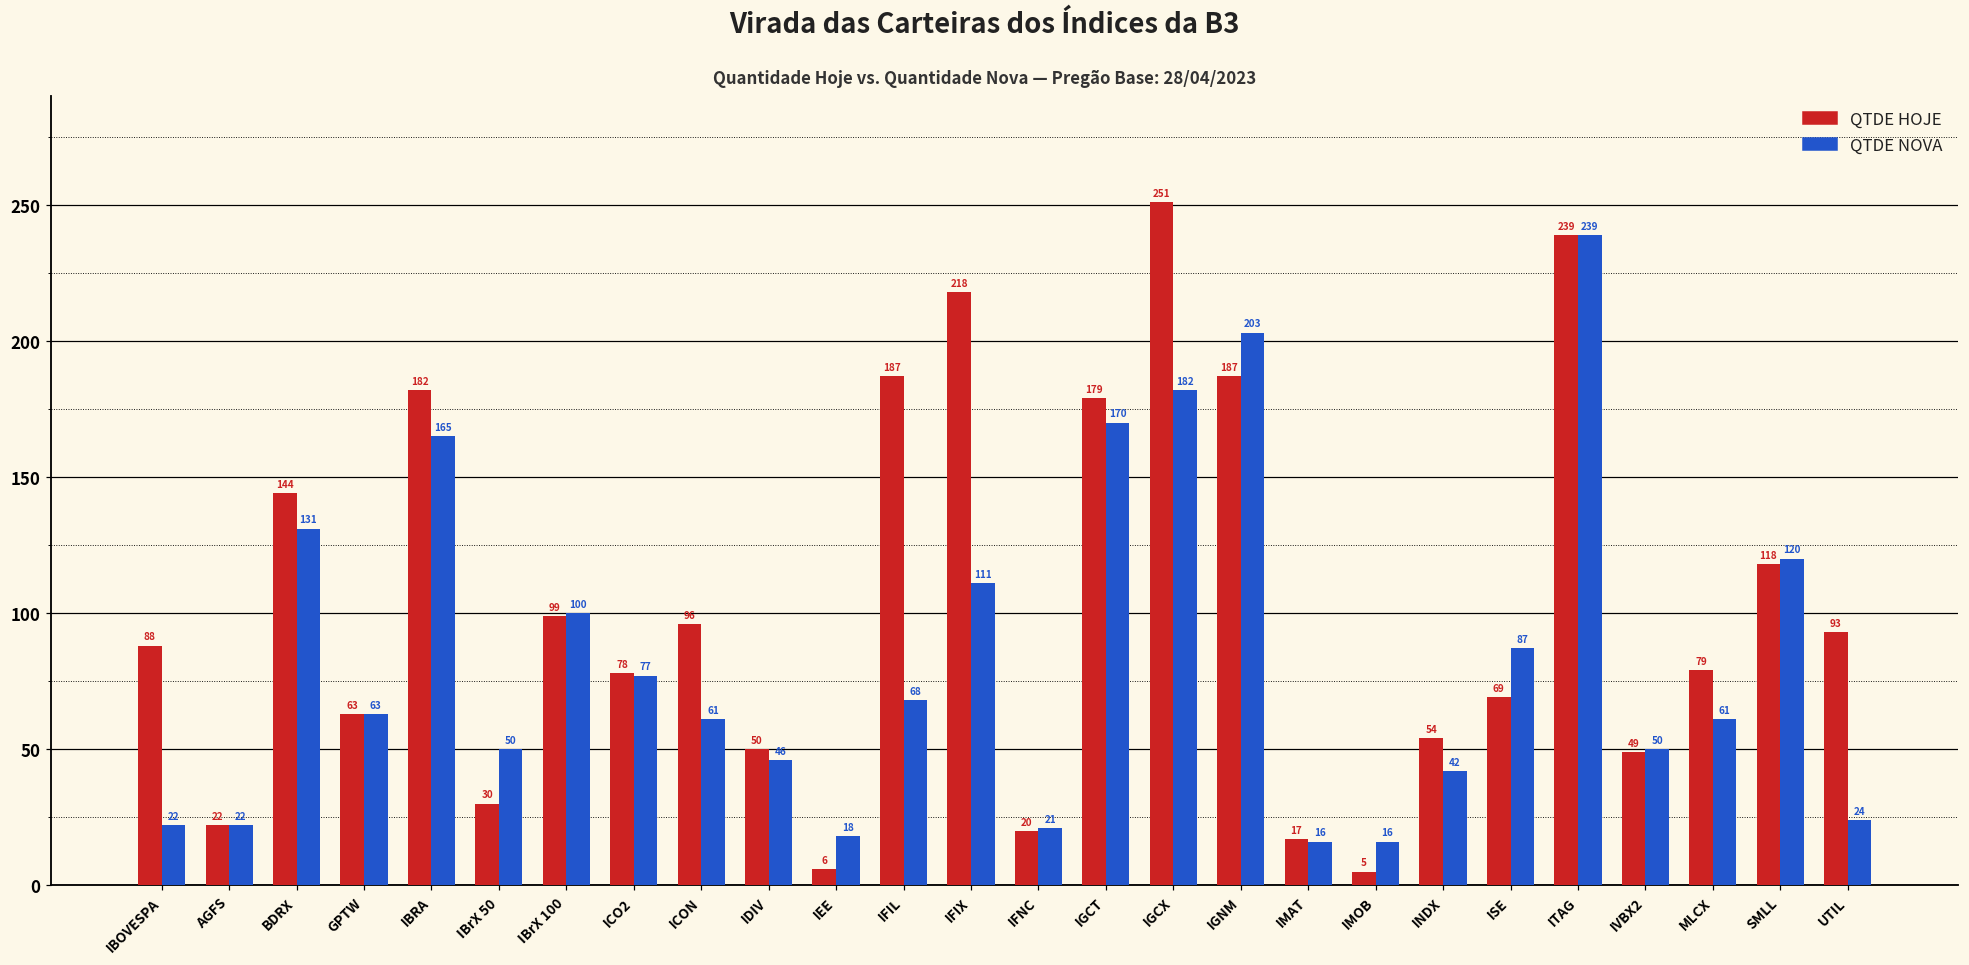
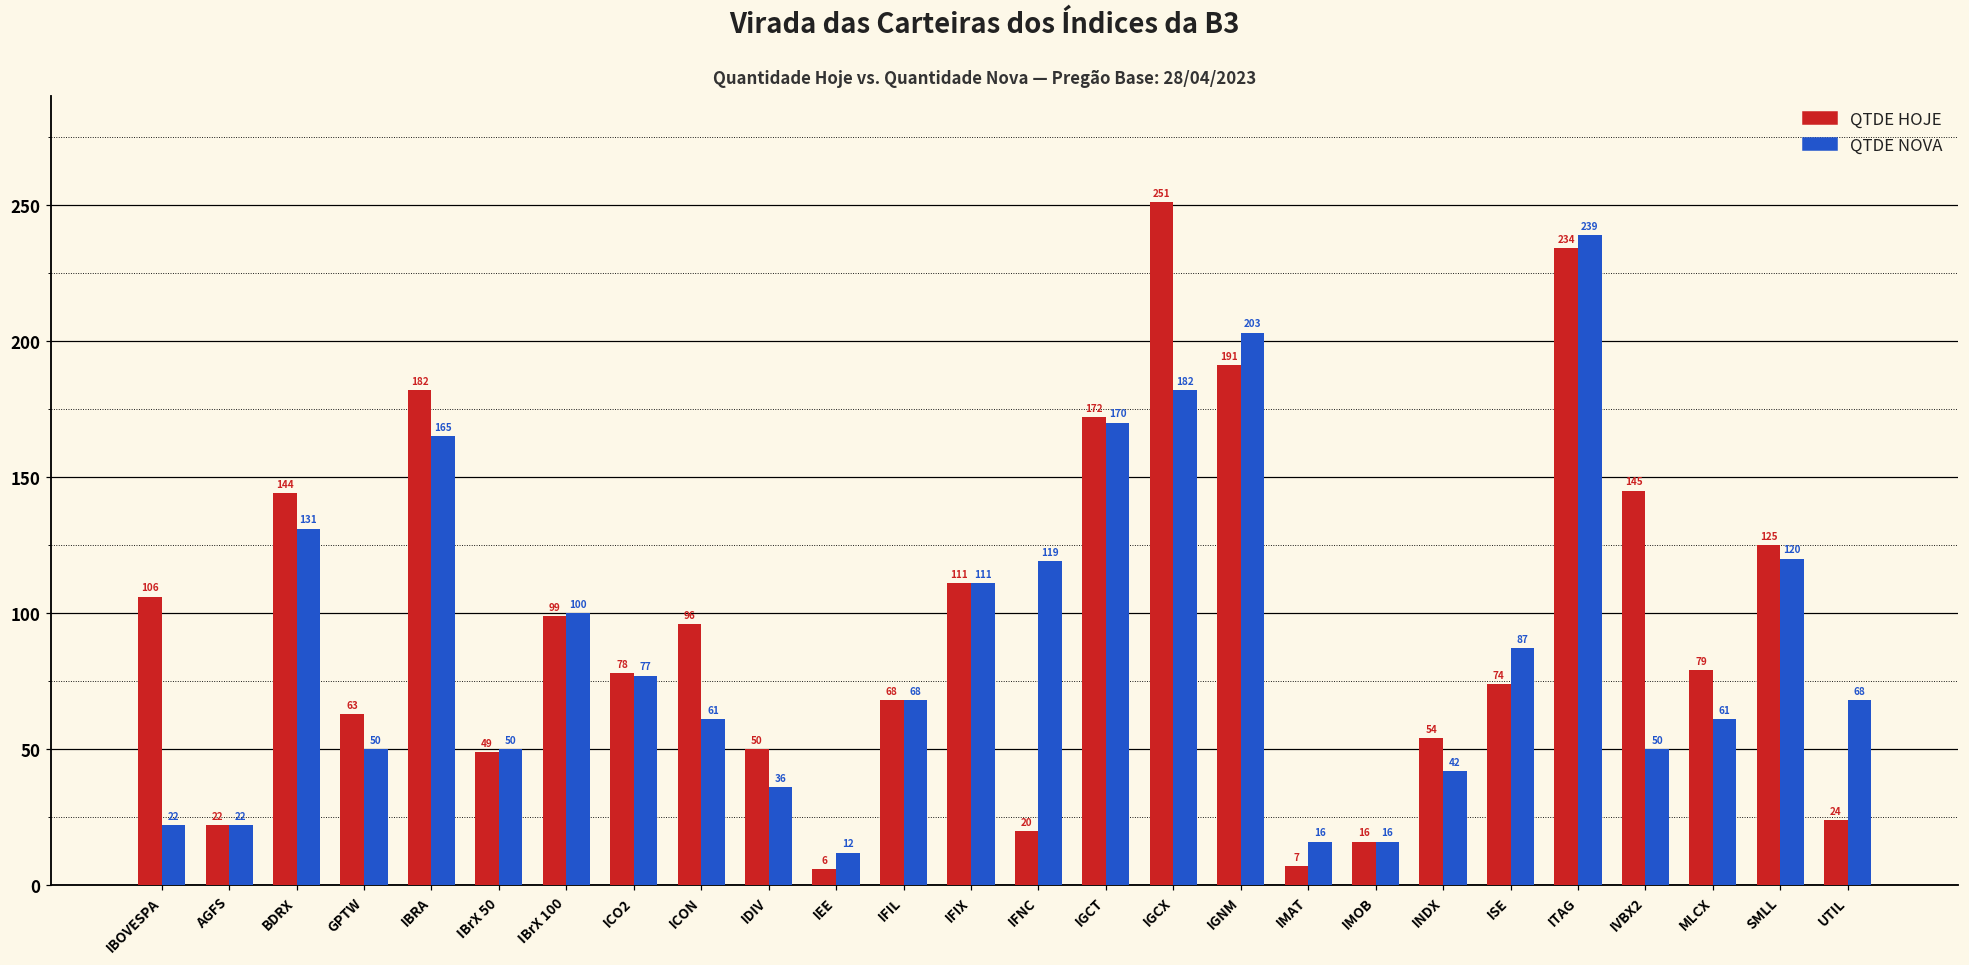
QTDE HOJE, IBOVESPA: 88 -> 106
QTDE NOVA, GPTW: 63 -> 50
QTDE HOJE, IBrX 50: 30 -> 49
QTDE NOVA, IDIV: 46 -> 36
QTDE NOVA, IEE: 18 -> 12
QTDE HOJE, IFIL: 187 -> 68
QTDE HOJE, IFIX: 218 -> 111
QTDE NOVA, IFNC: 21 -> 119
QTDE HOJE, IGCT: 179 -> 172
QTDE HOJE, IGNM: 187 -> 191
QTDE HOJE, IMAT: 17 -> 7
QTDE HOJE, IMOB: 5 -> 16
QTDE HOJE, ISE: 69 -> 74
QTDE HOJE, ITAG: 239 -> 234
QTDE HOJE, IVBX2: 49 -> 145
QTDE HOJE, SMLL: 118 -> 125
QTDE HOJE, UTIL: 93 -> 24
QTDE NOVA, UTIL: 24 -> 68
